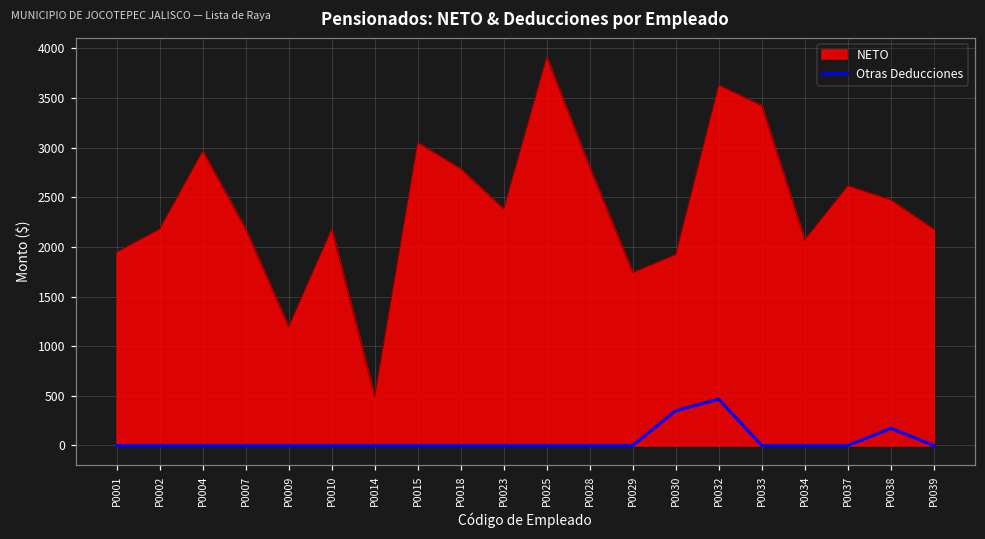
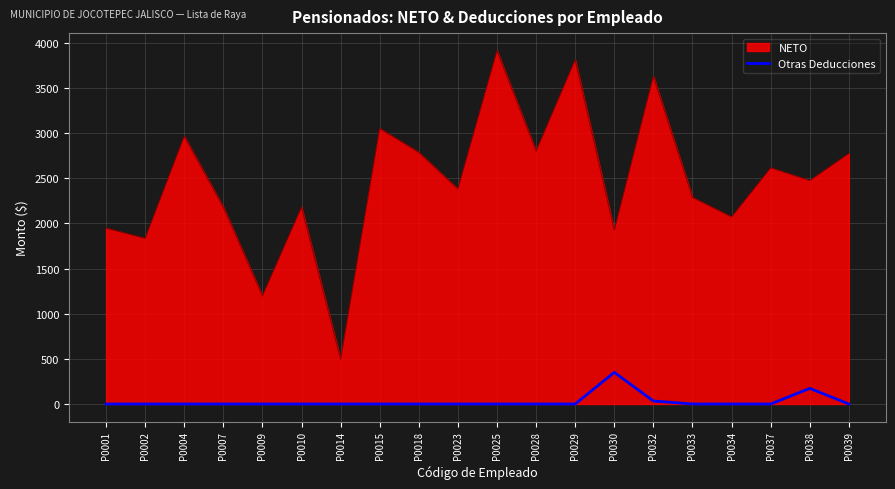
NETO, P0002: 2200 -> 1800
NETO, P0029: 1700 -> 3800
Otras Deducciones, P0032: 500 -> 0
NETO, P0033: 3400 -> 2300
NETO, P0039: 2200 -> 2800
